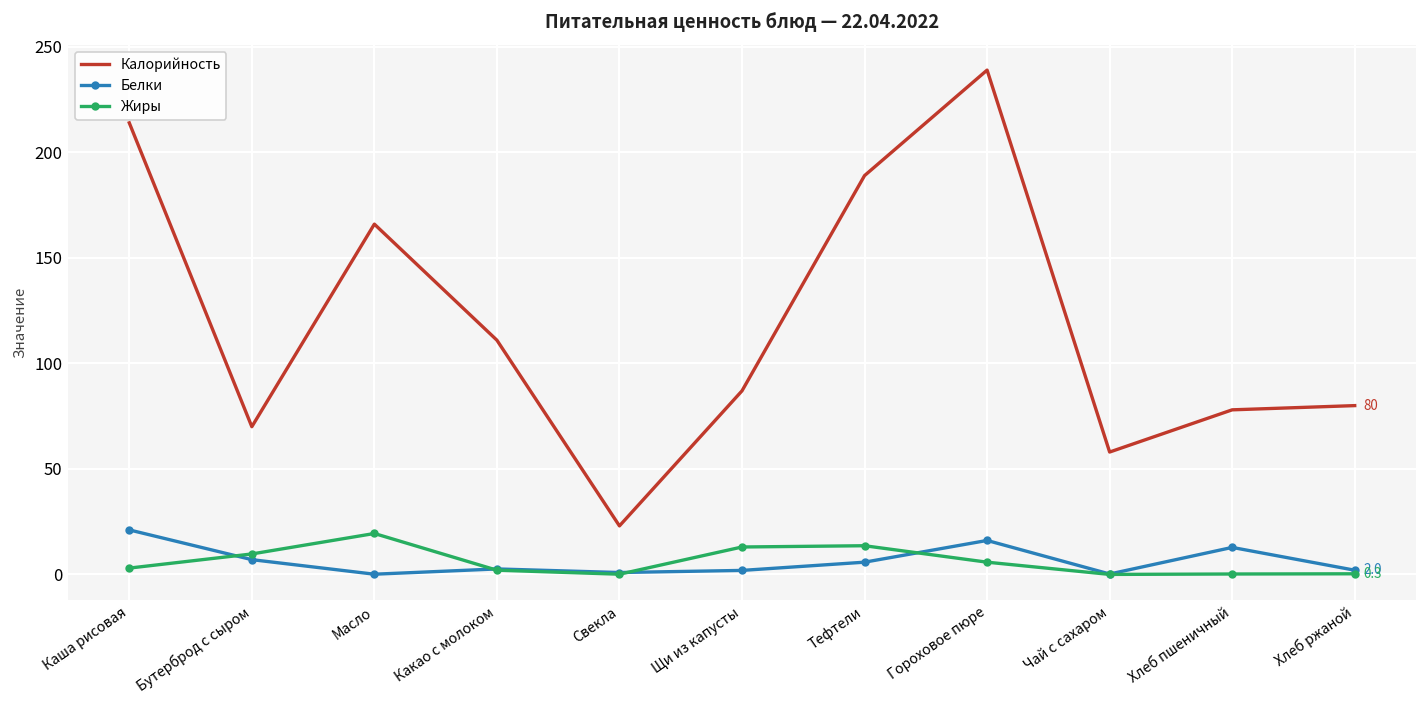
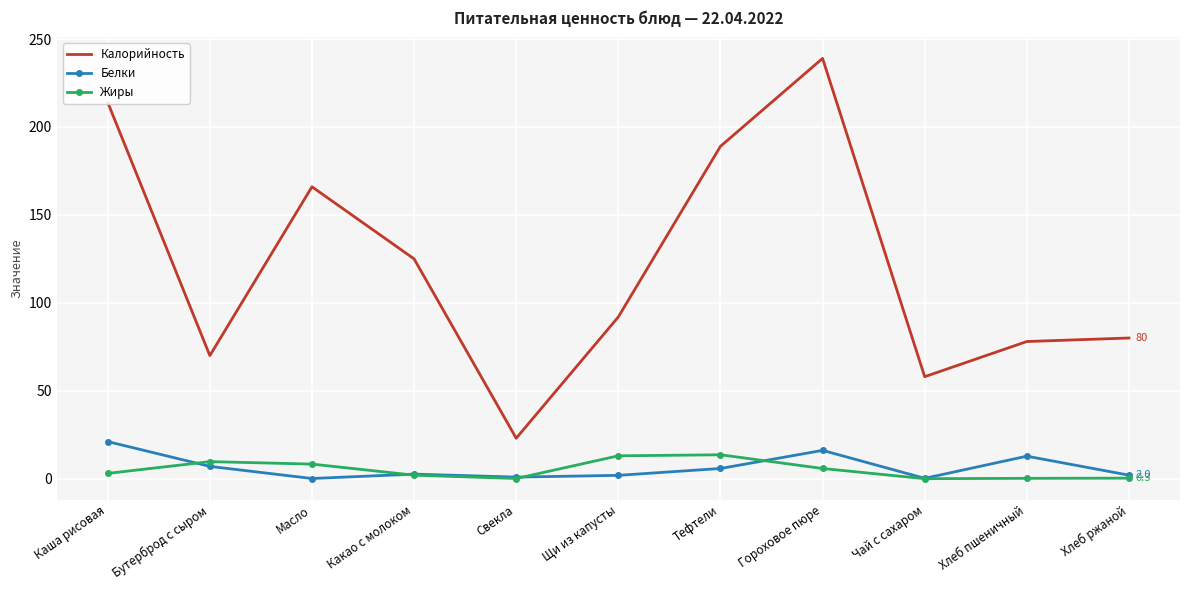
Жиры, Масло: 19 -> 8
Калорийность, Какао с молоком: 111 -> 125
Калорийность, Щи из капусты: 87 -> 92
